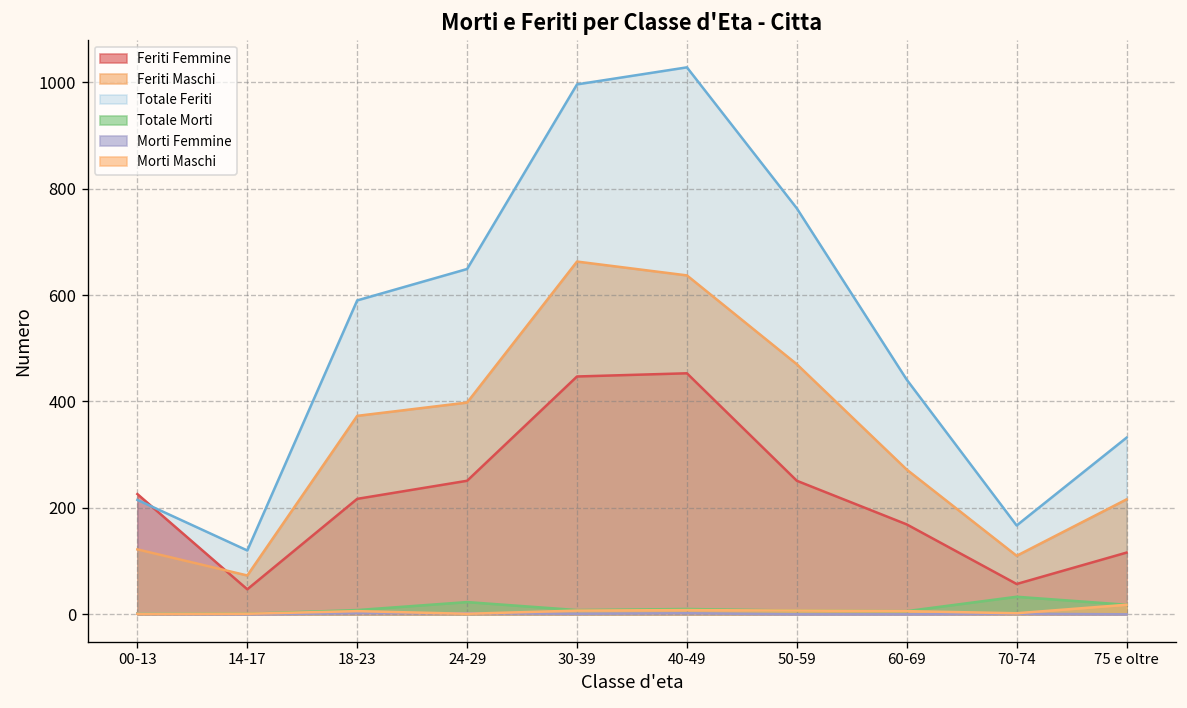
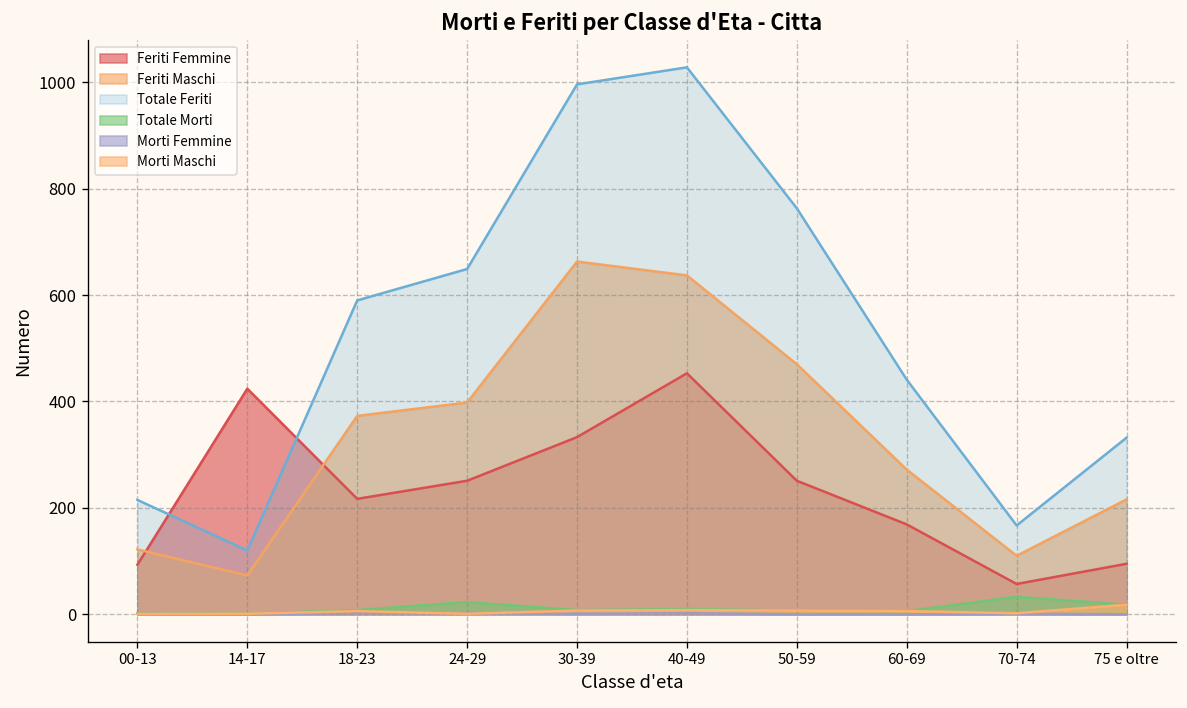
Feriti Femmine, 00-13: 230 -> 90
Feriti Femmine, 14-17: 50 -> 420
Feriti Femmine, 30-39: 450 -> 330
Feriti Femmine, 75 e oltre: 120 -> 100
